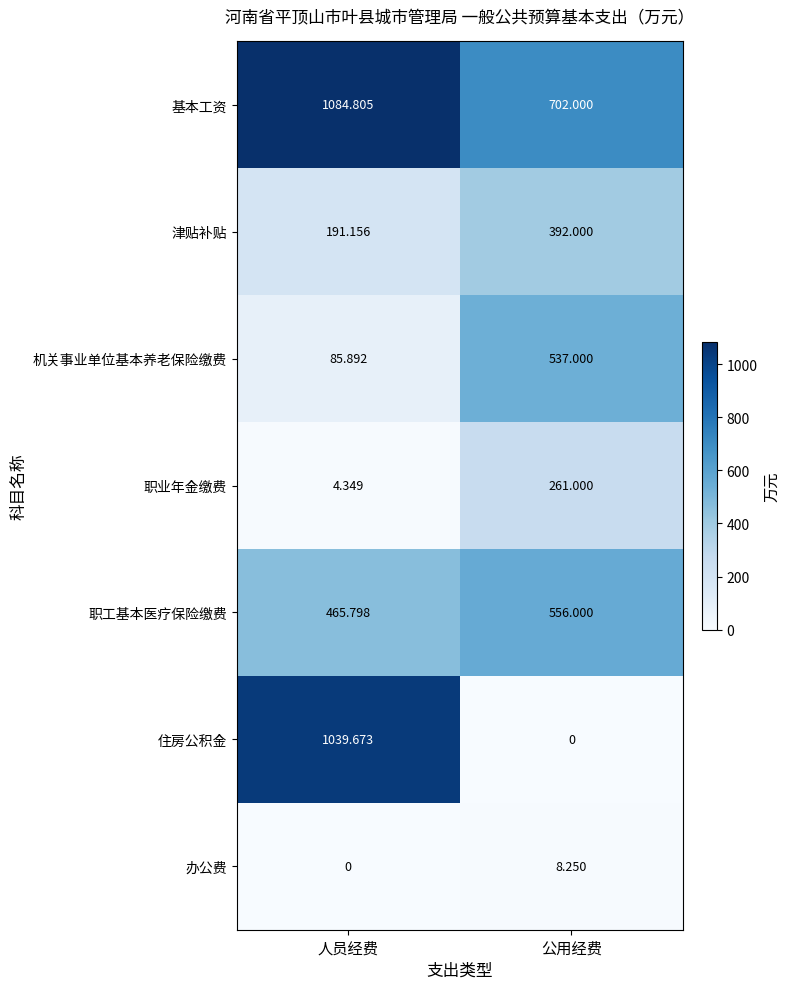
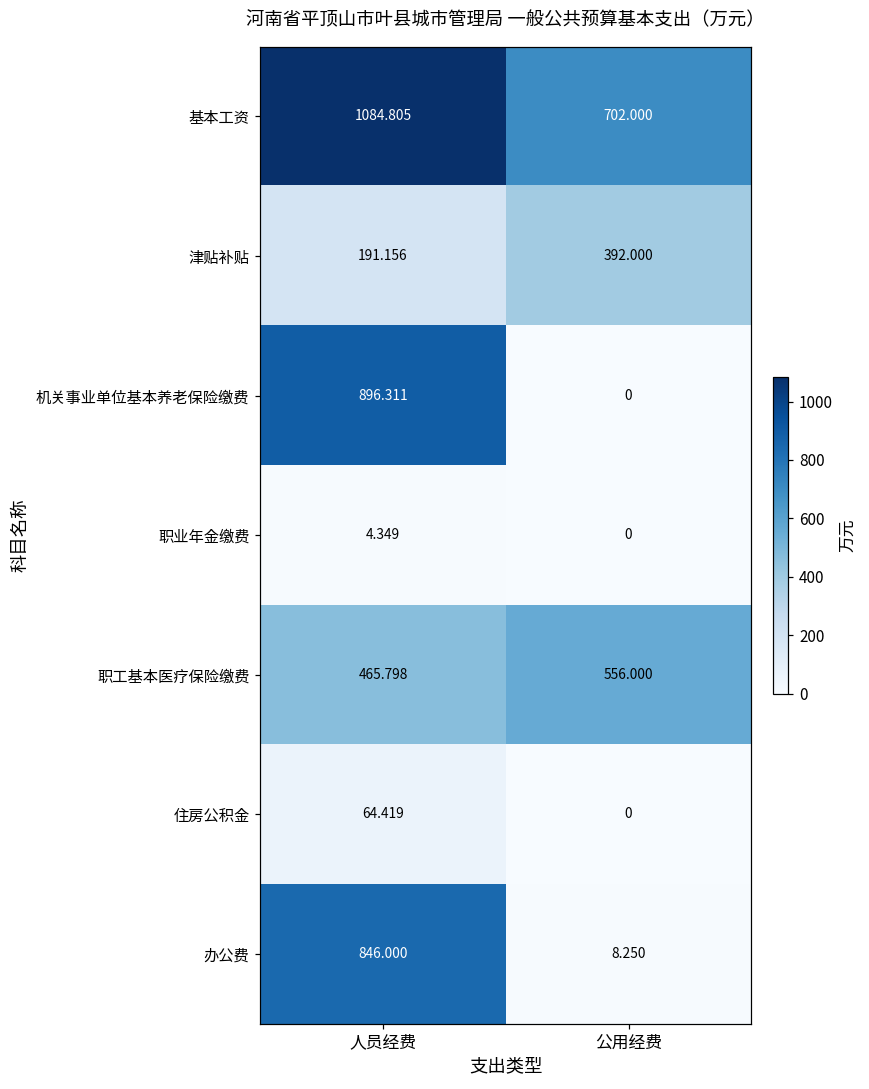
机关事业单位基本养老保险缴费, 人员经费: 85.892 -> 896.311
机关事业单位基本养老保险缴费, 公用经费: 537.000 -> 0
职业年金缴费, 公用经费: 261.000 -> 0
住房公积金, 人员经费: 1039.673 -> 64.419
办公费, 人员经费: 0 -> 846.000
